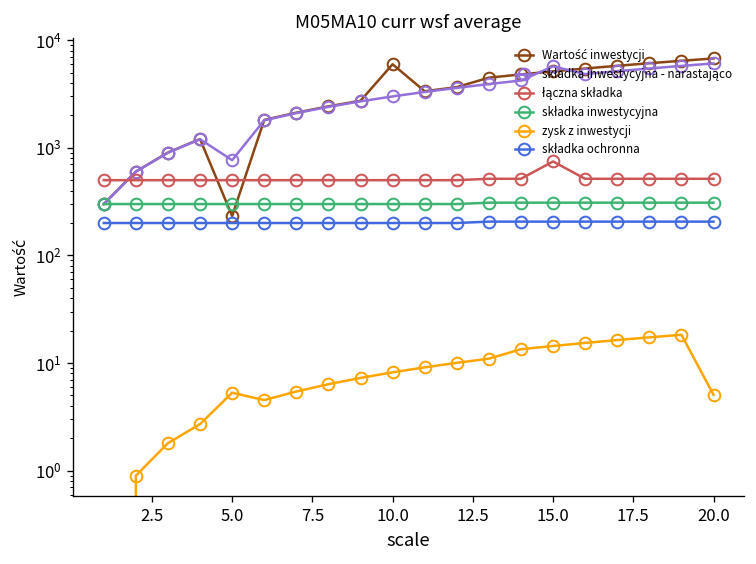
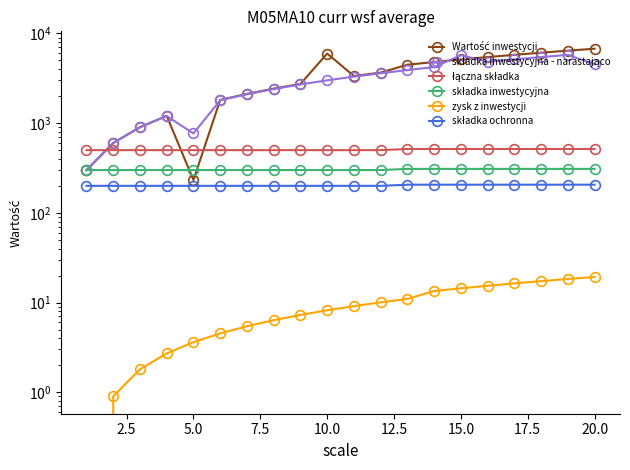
zysk z inwestycji, 5.0: 5 -> 3.6
łączna składka, 15.0: 700 -> 500
składka inwestycyjna - narastająco, 20.0: 6000 -> 5000
zysk z inwestycji, 20.0: 5 -> 19
